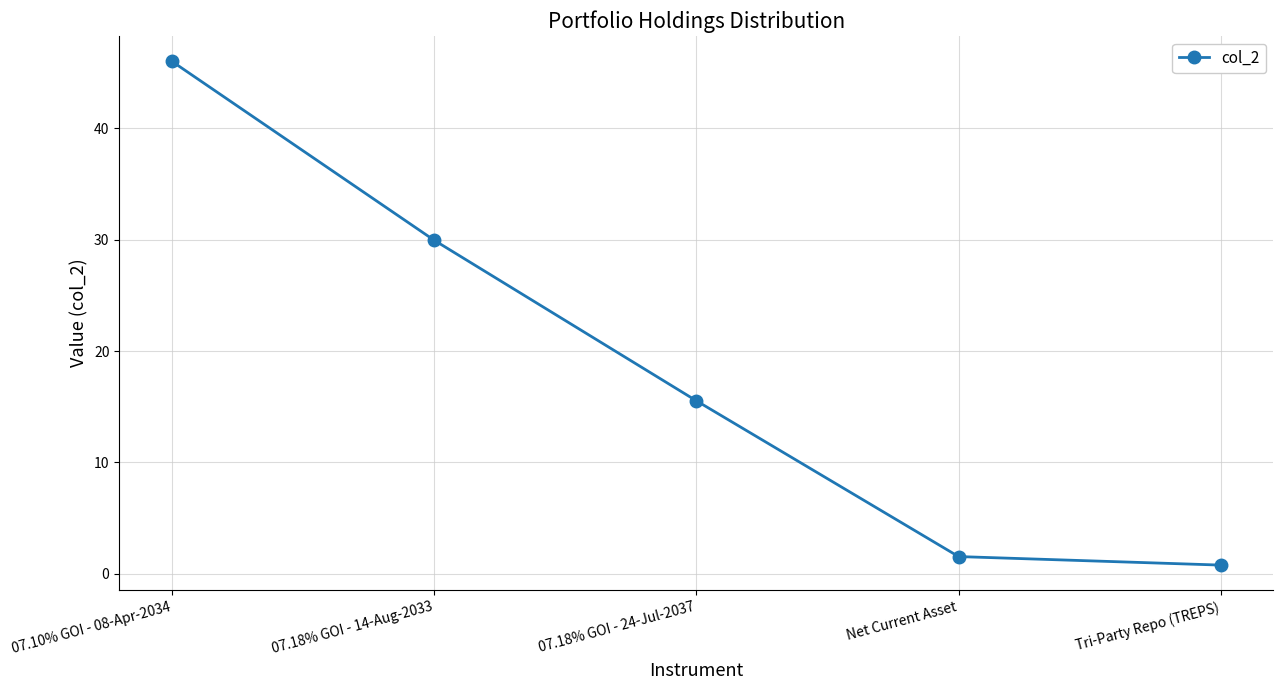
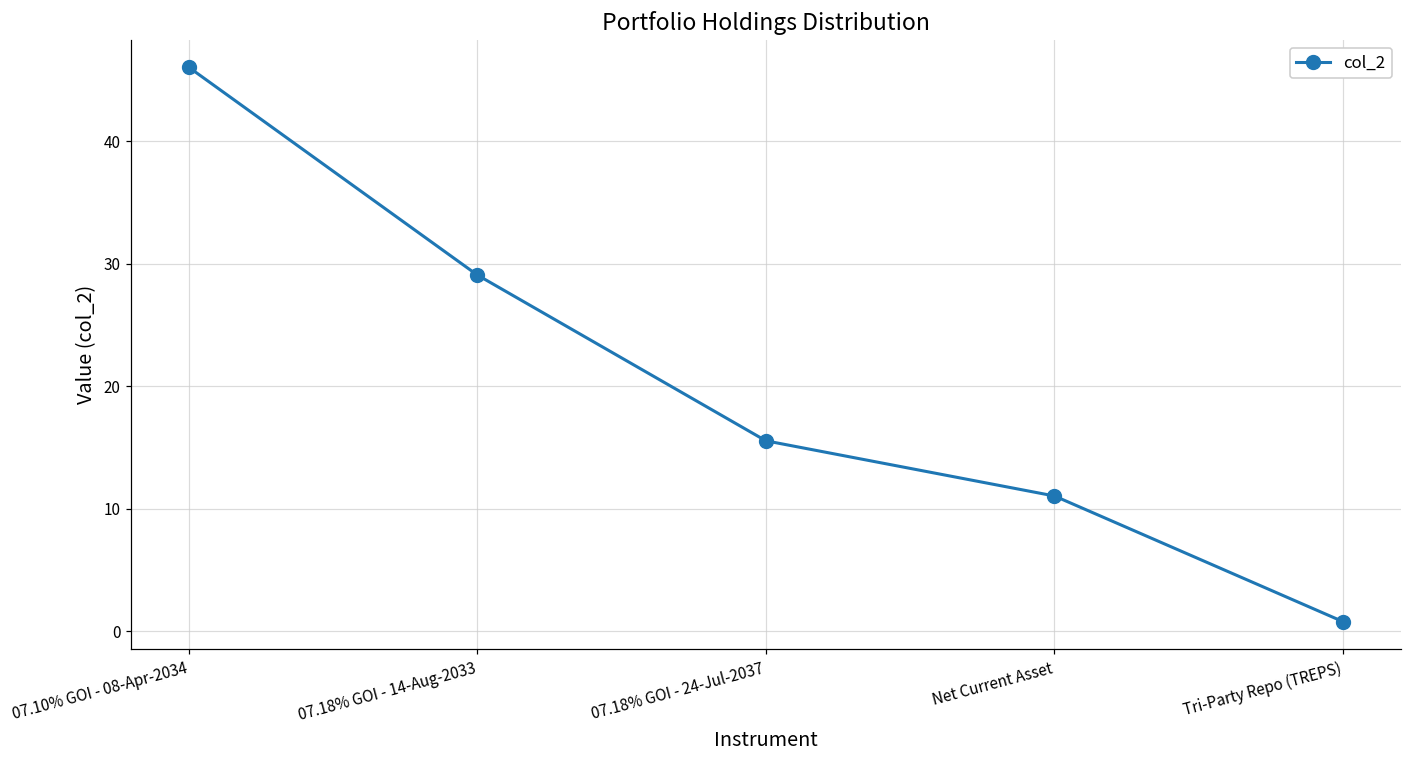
07.18% GOI - 14-Aug-2033: 30.0 -> 29.1
Net Current Asset: 1.5 -> 11.0
